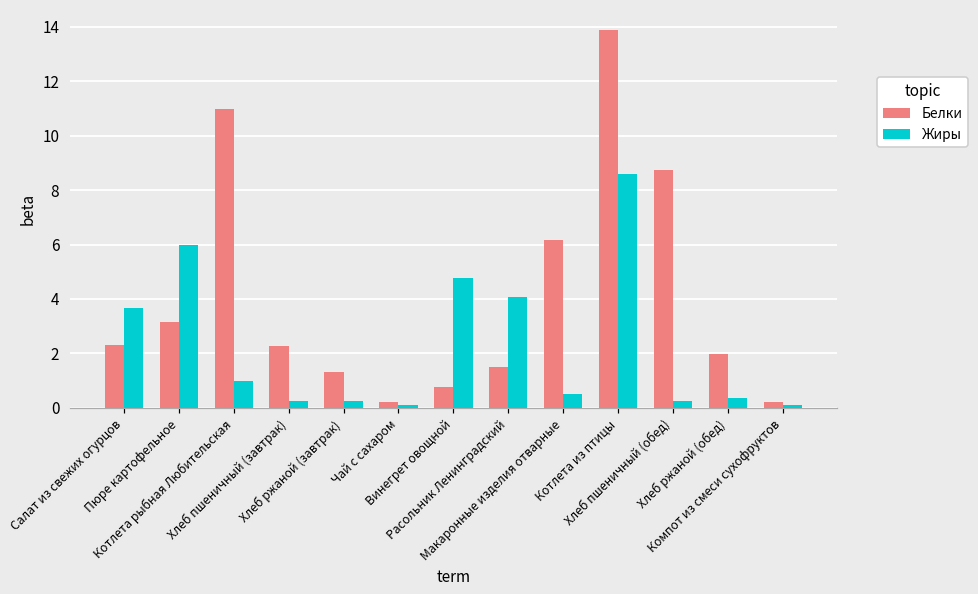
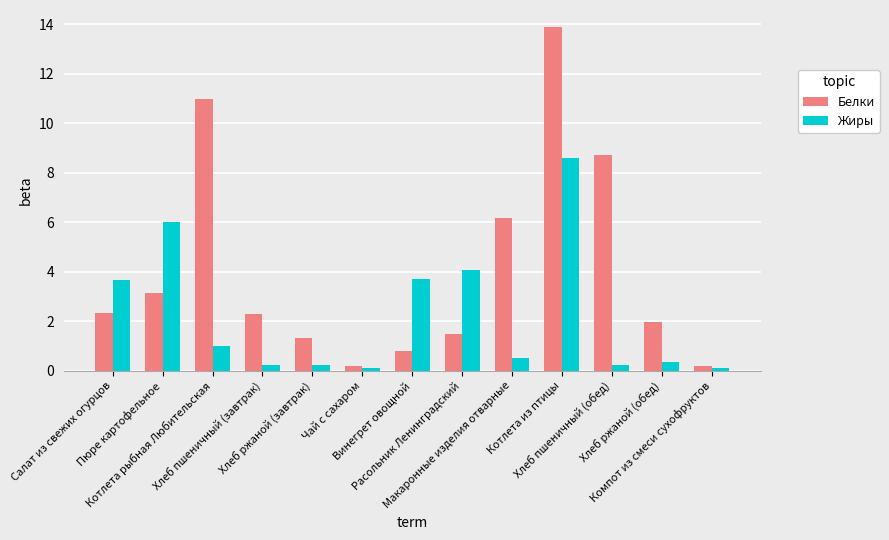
Жиры, Винегрет овощной: 4.8 -> 3.7
